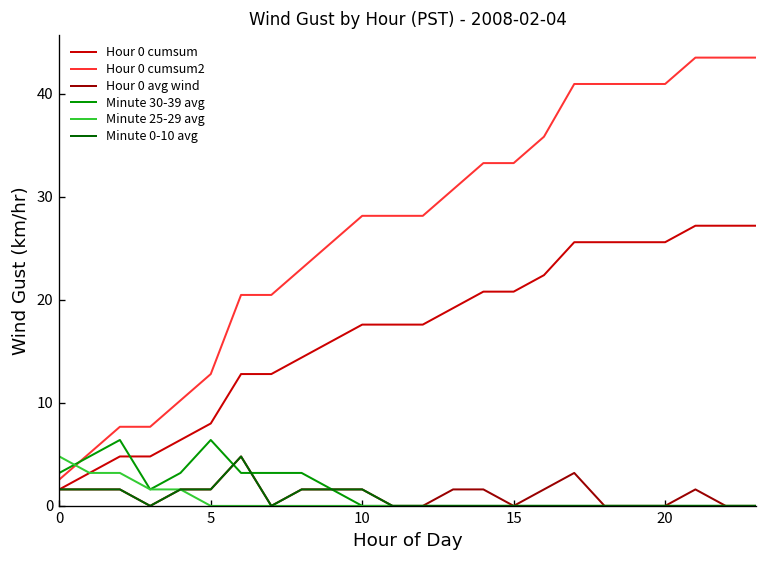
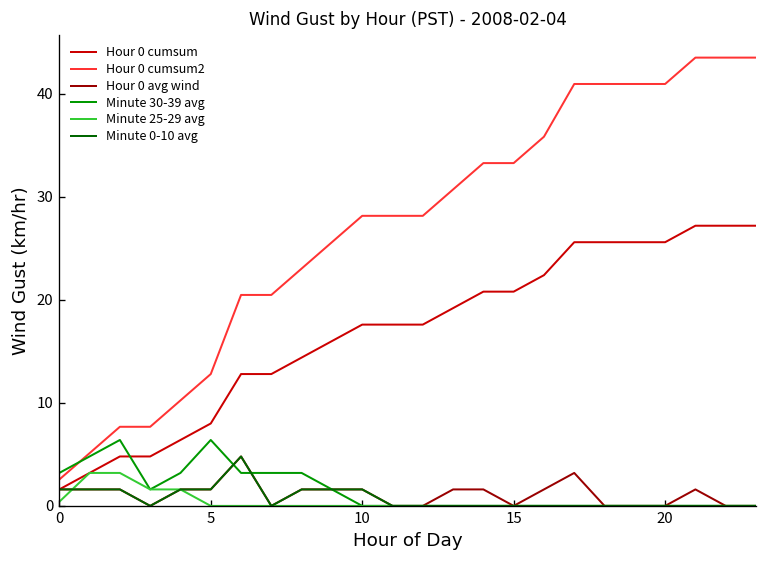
Minute 25-29 avg, 0: 5 -> 0
